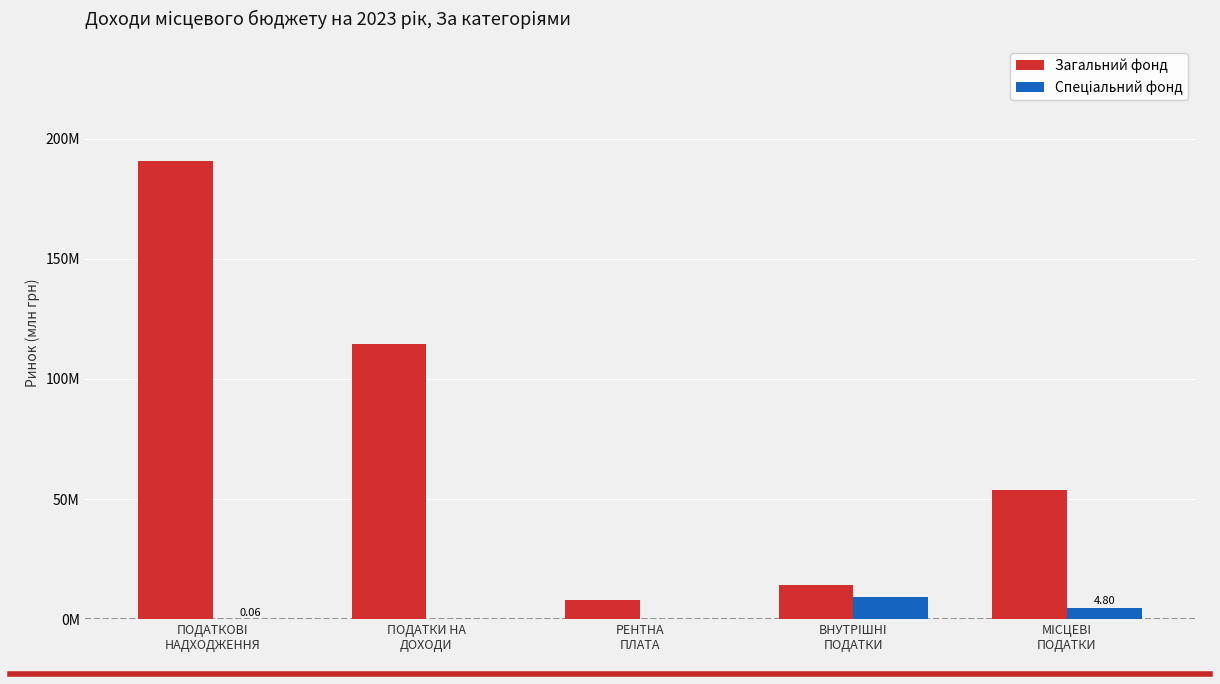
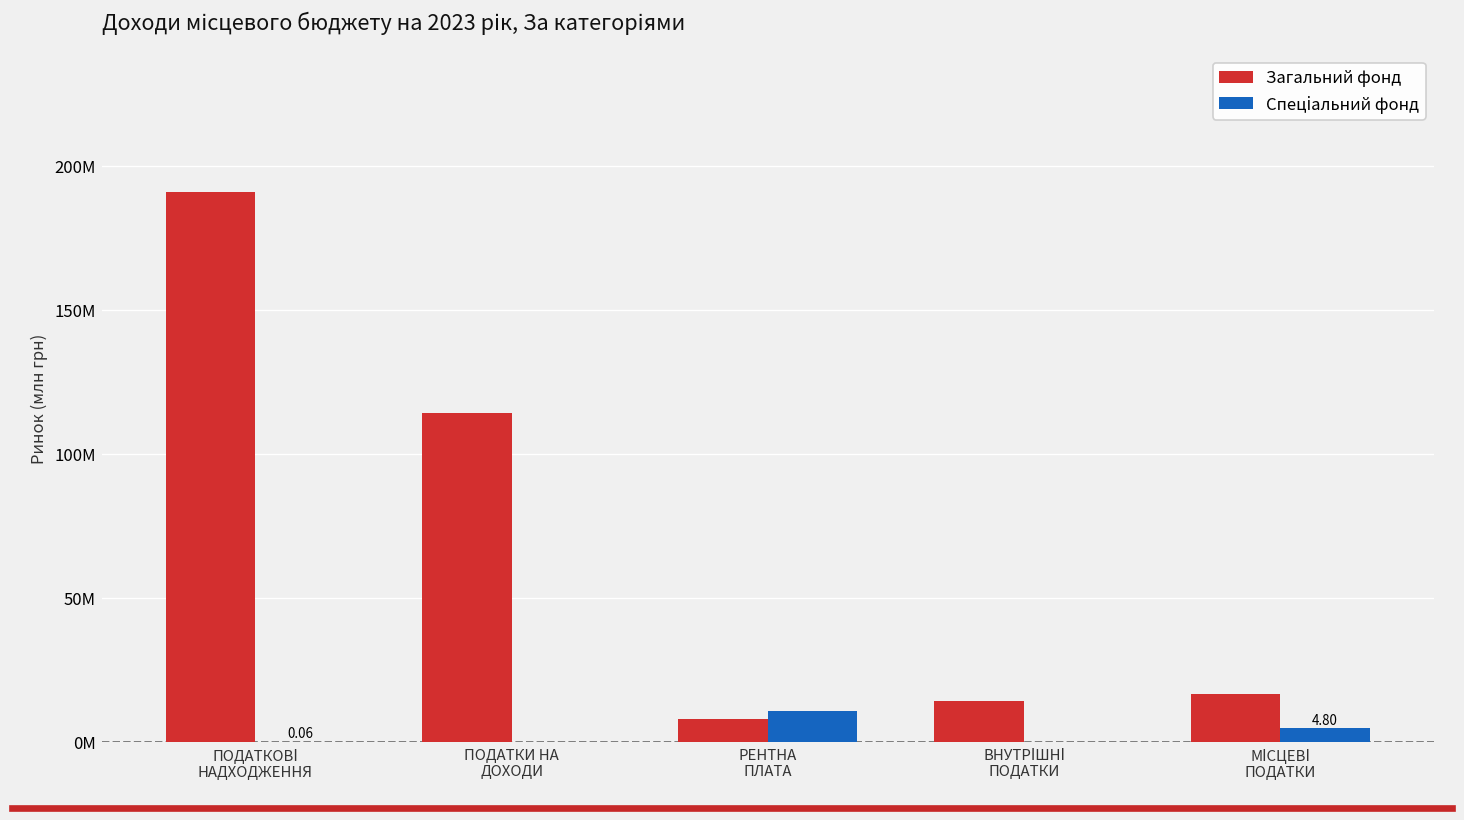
Спеціальний фонд, РЕНТНА ПЛАТА: 0 -> 11000000
Спеціальний фонд, ВНУТРІШНІ ПОДАТКИ: 9000000 -> 0
Загальний фонд, МІСЦЕВІ ПОДАТКИ: 54000000 -> 17000000
